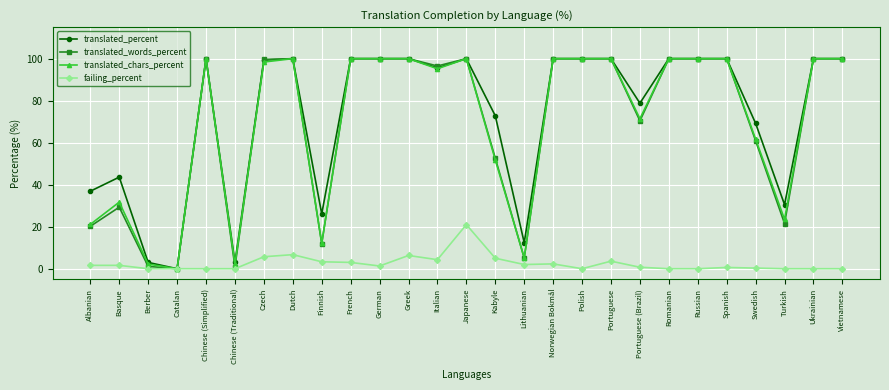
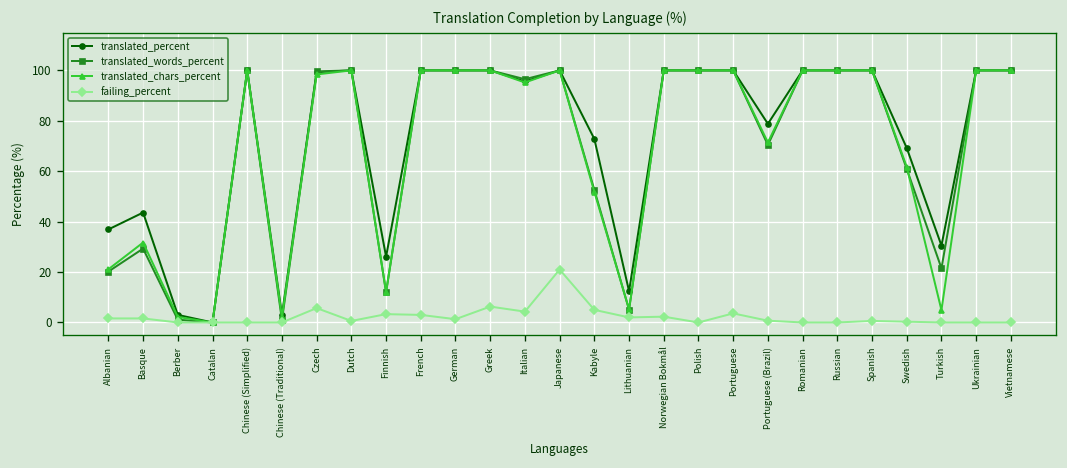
failing_percent, Dutch: 7 -> 1
translated_chars_percent, Turkish: 24 -> 5
